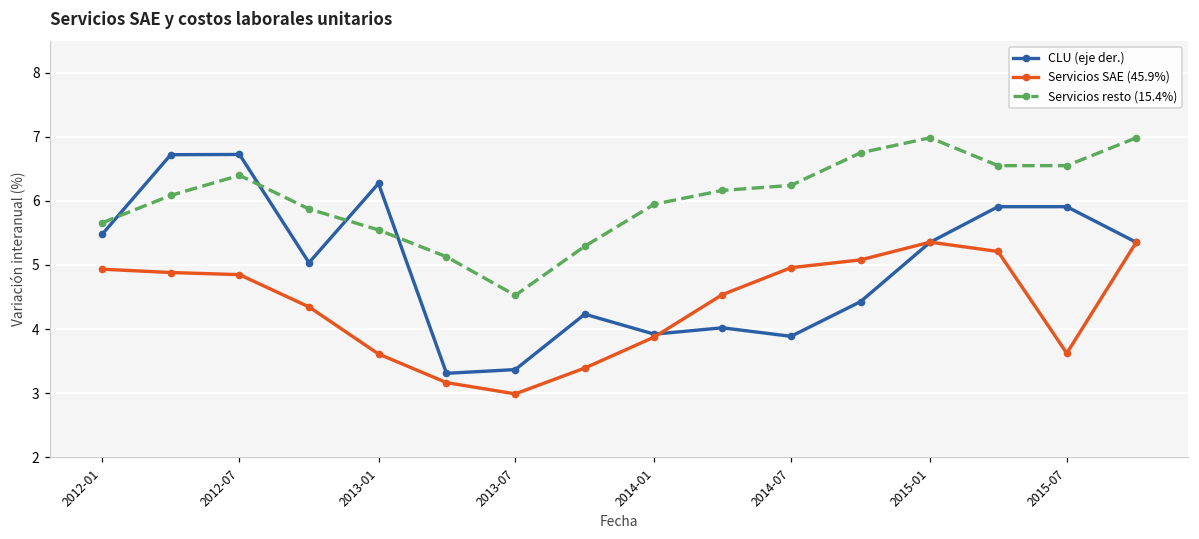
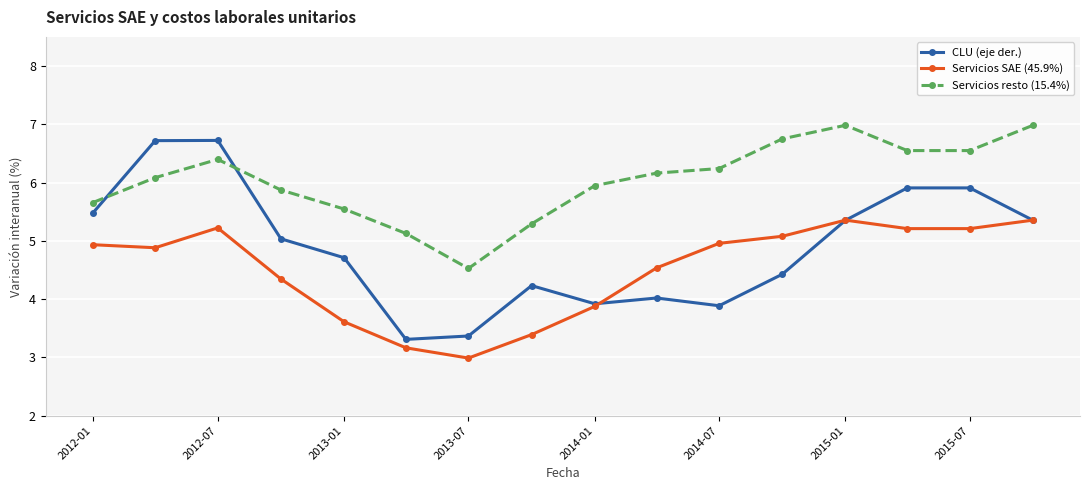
Servicios SAE (45.9%), 2012-07: 4.8 -> 5.2
CLU (eje der.), 2013-01: 6.3 -> 4.7
Servicios SAE (45.9%), 2015-07: 3.6 -> 5.2
